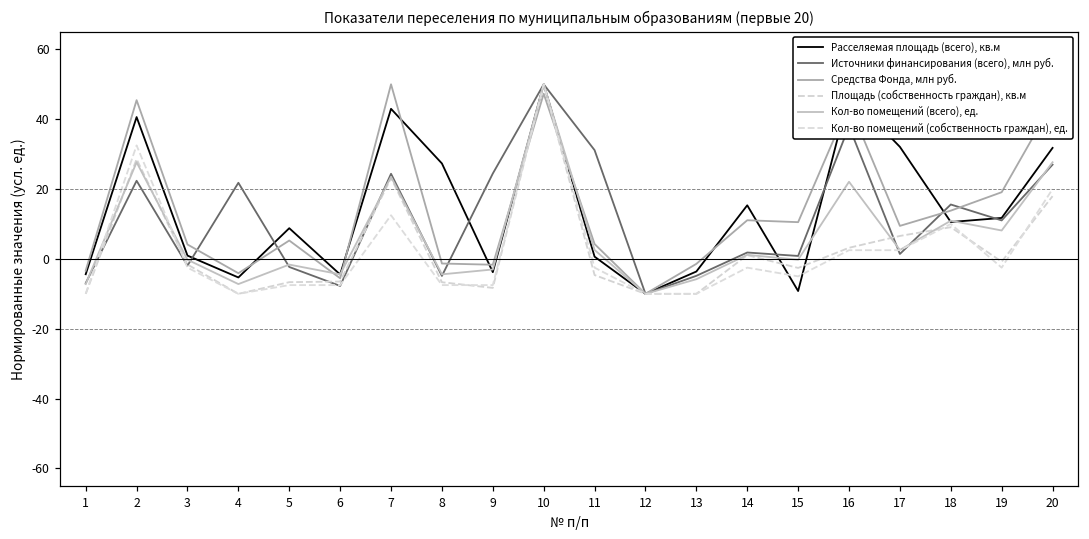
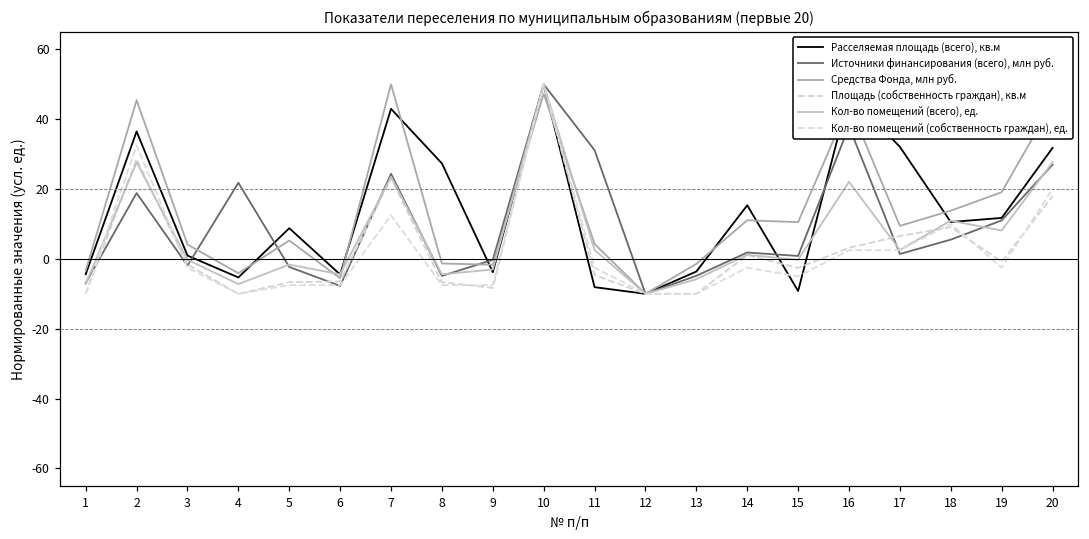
Расселяемая площадь (всего), кв.м, 2: 41 -> 36
Источники финансирования (всего), млн руб., 2: 22 -> 19
Источники финансирования (всего), млн руб., 9: 24 -> 0
Расселяемая площадь (всего), кв.м, 11: 1 -> -8
Источники финансирования (всего), млн руб., 18: 16 -> 6
